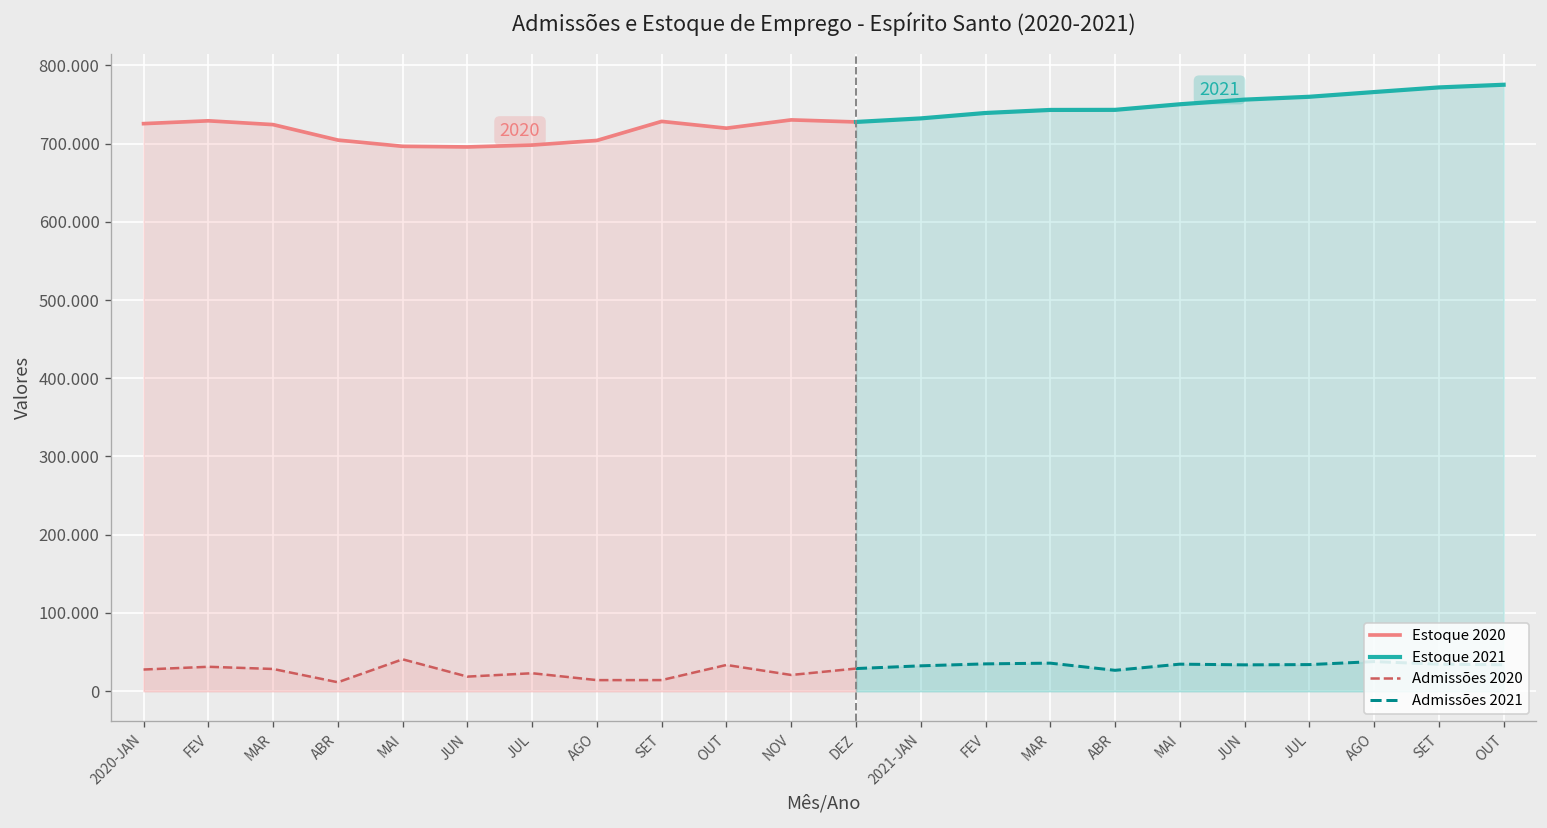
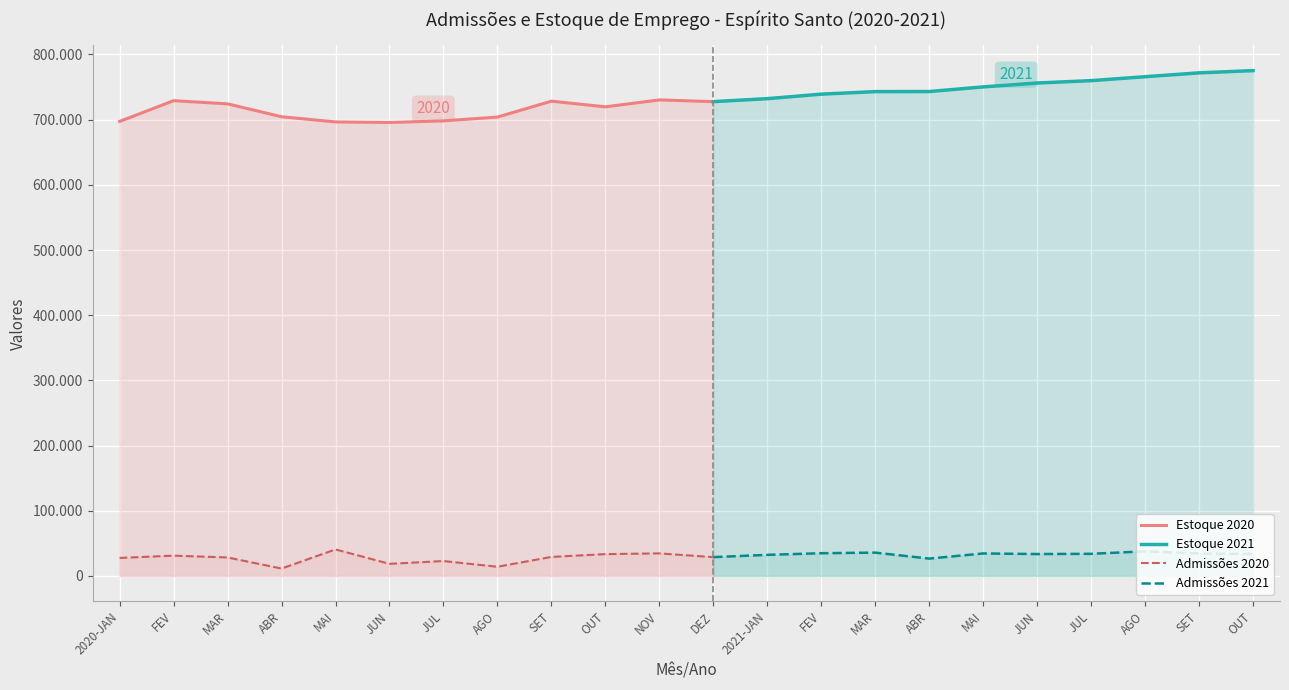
Estoque 2020, 2020-JAN: 730 -> 700
Admissões 2020, SET: 10 -> 30
Admissões 2020, NOV: 20 -> 30
